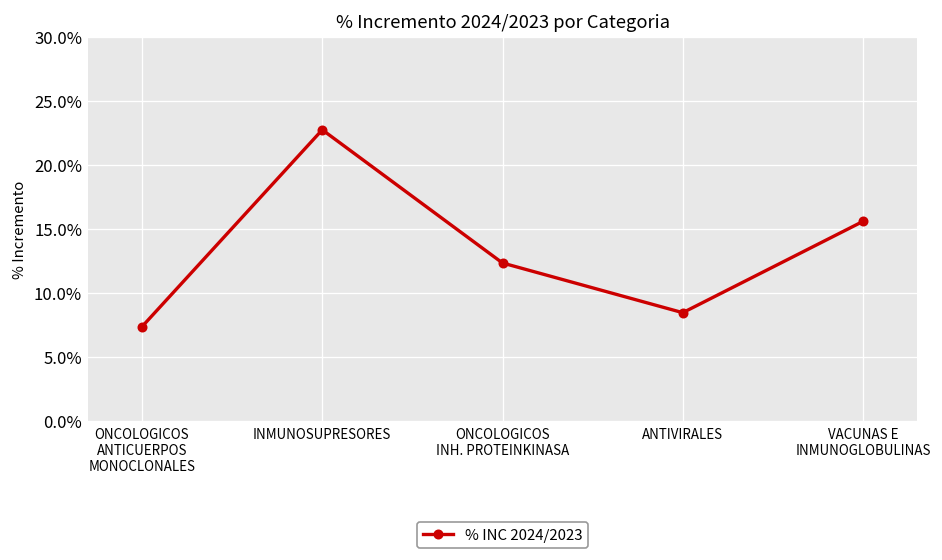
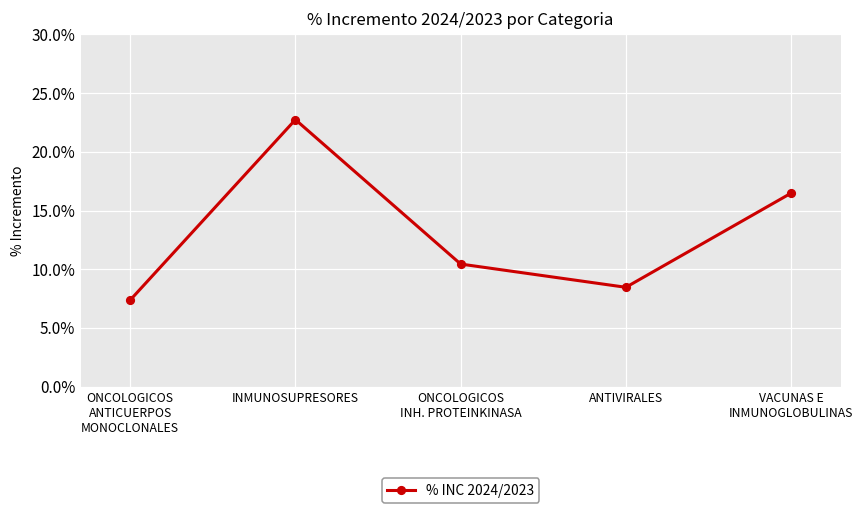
ONCOLOGICOS INH. PROTEINKINASA: 12.3% -> 10.4%
VACUNAS E INMUNOGLOBULINAS: 15.6% -> 16.5%
